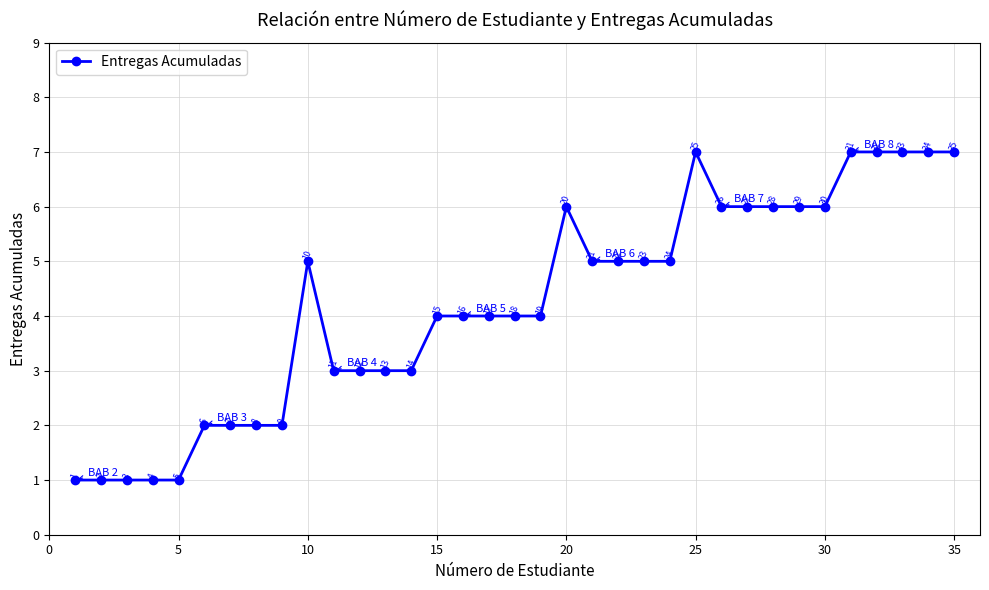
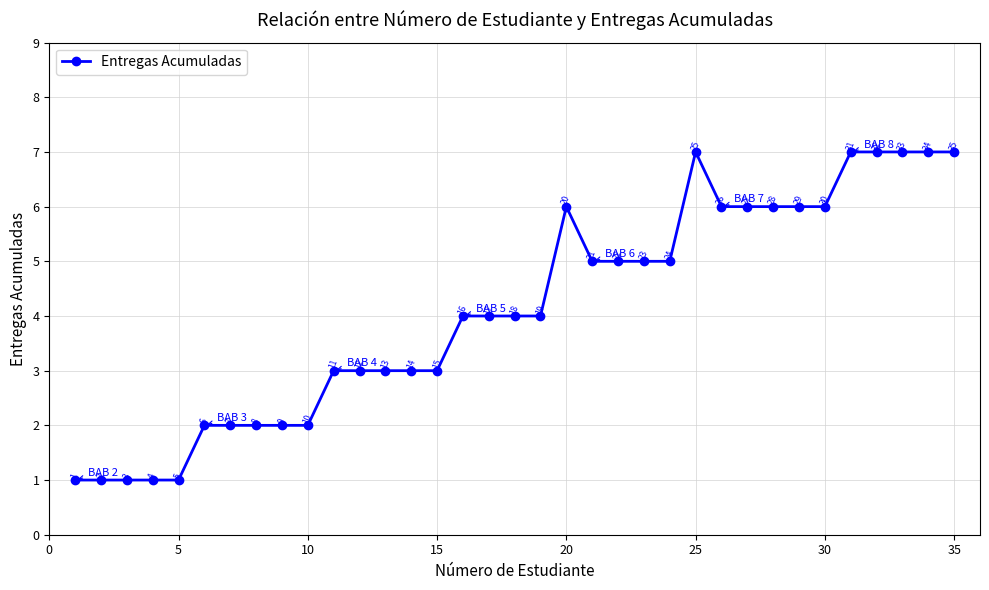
10: 5 -> 2
15: 4 -> 3
